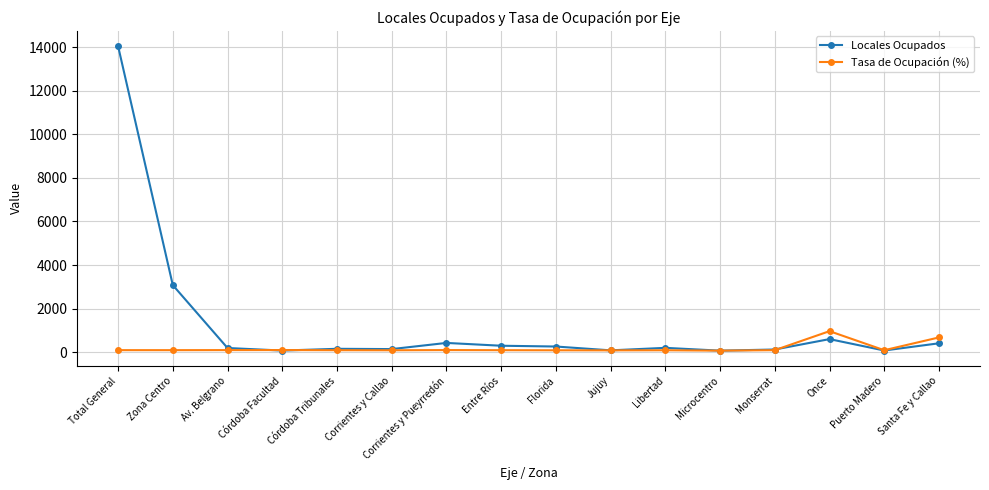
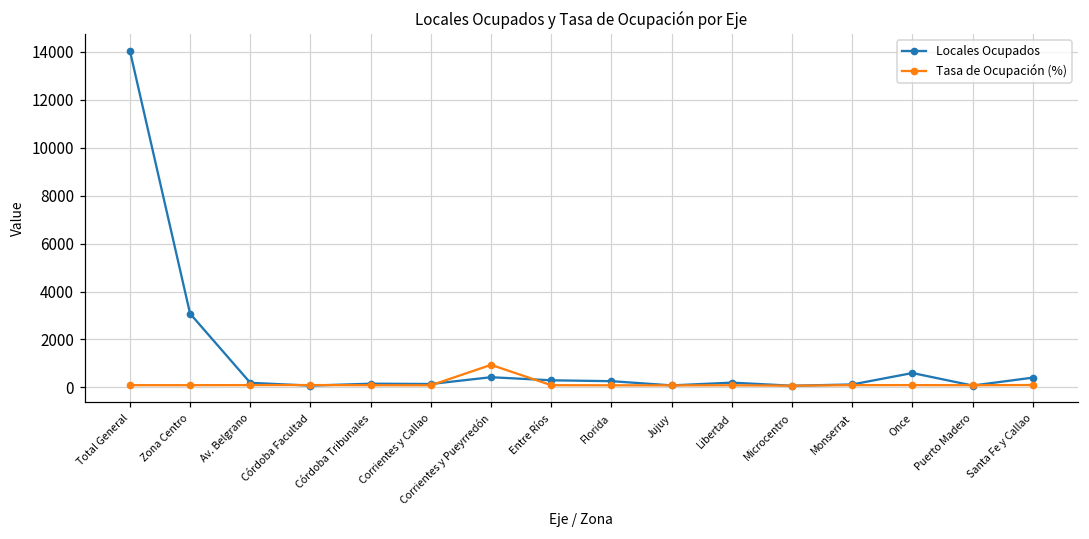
Tasa de Ocupación (%), Corrientes y Pueyrredón: 100 -> 900
Tasa de Ocupación (%), Once: 1000 -> 100
Tasa de Ocupación (%), Santa Fe y Callao: 700 -> 100
